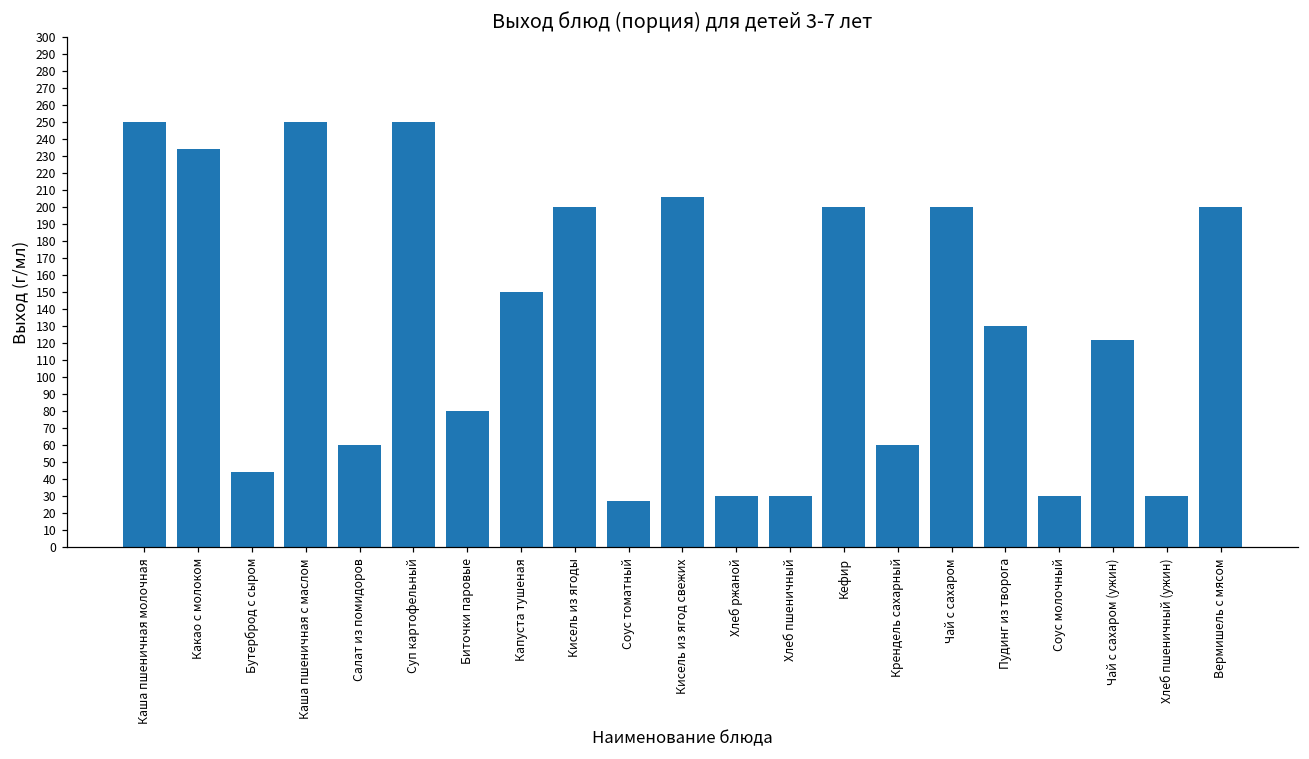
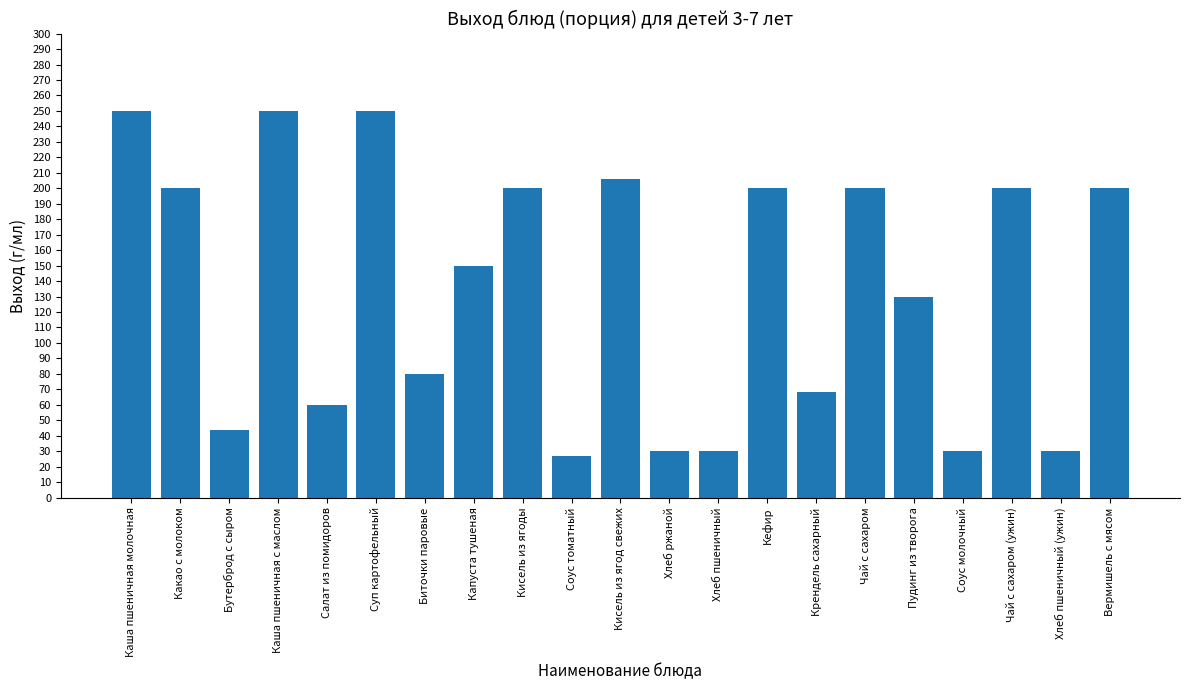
Какао с молоком: 234 -> 200
Крендель сахарный: 60 -> 68
Чай с сахаром (ужин): 122 -> 200
